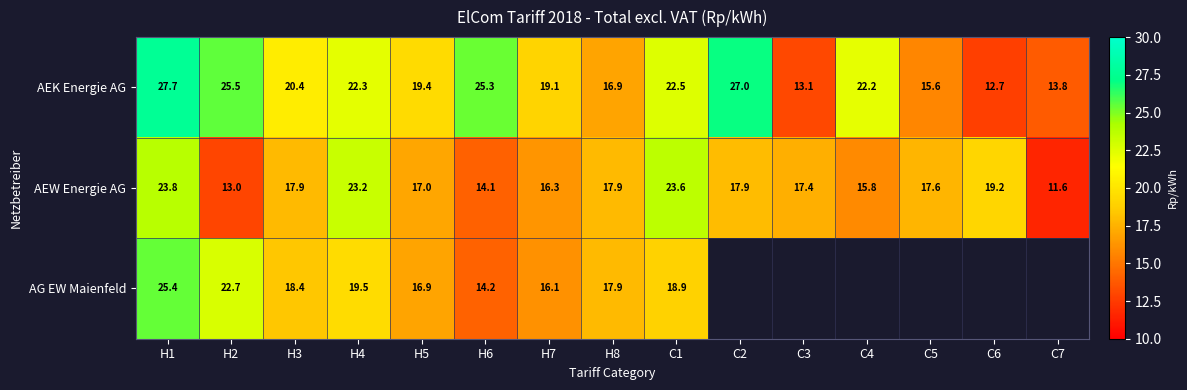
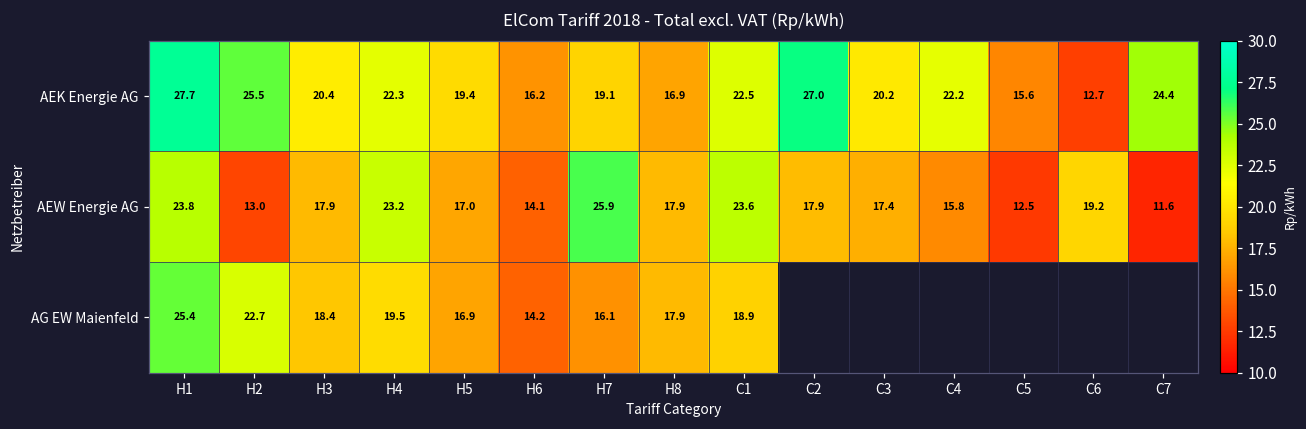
AEK Energie AG, H6: 25.3 -> 16.2
AEK Energie AG, C3: 13.1 -> 20.2
AEK Energie AG, C7: 13.8 -> 24.4
AEW Energie AG, H7: 16.3 -> 25.9
AEW Energie AG, C5: 17.6 -> 12.5
